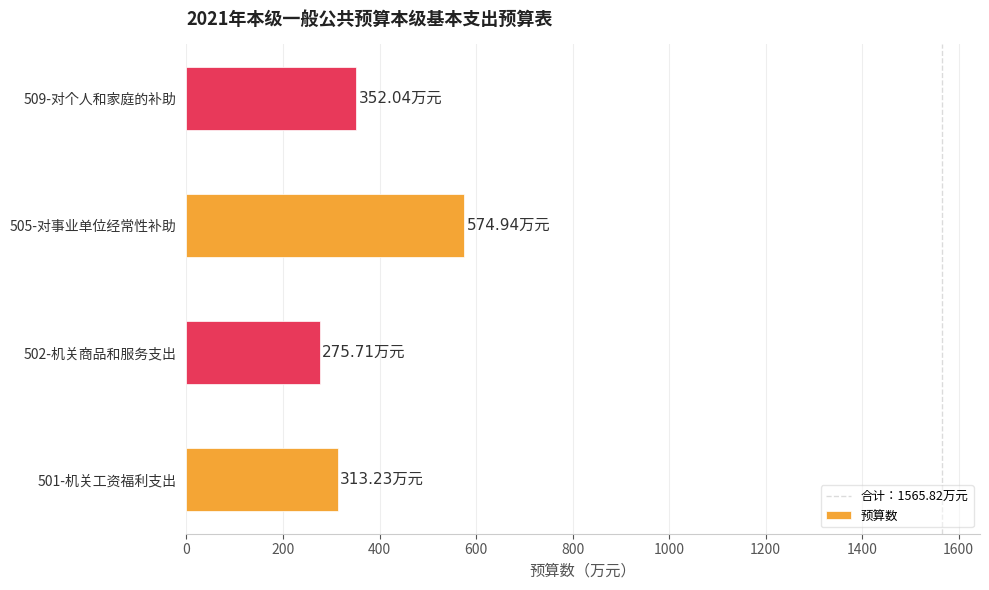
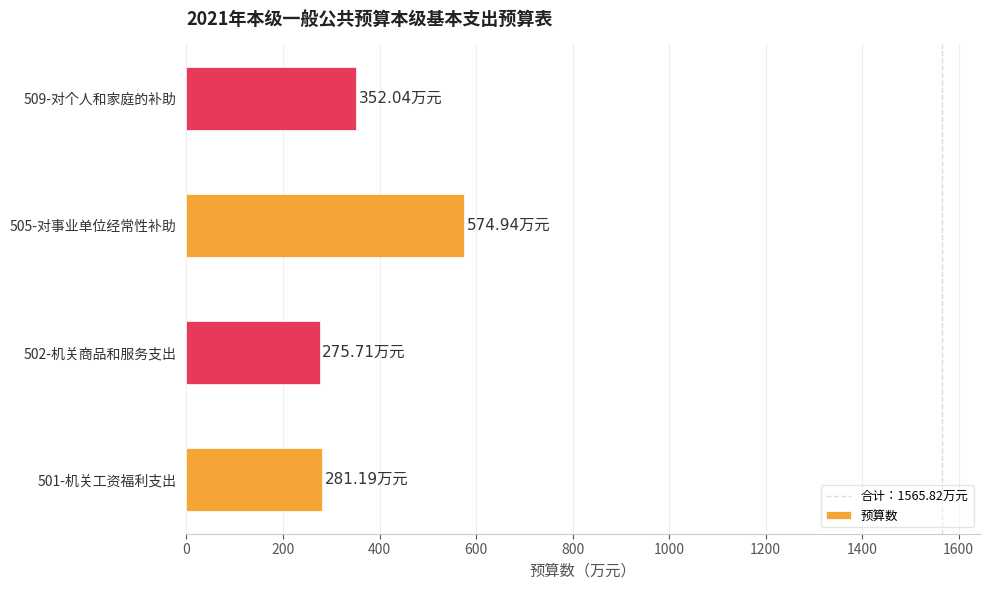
501-机关工资福利支出: 313.23 -> 281.19
